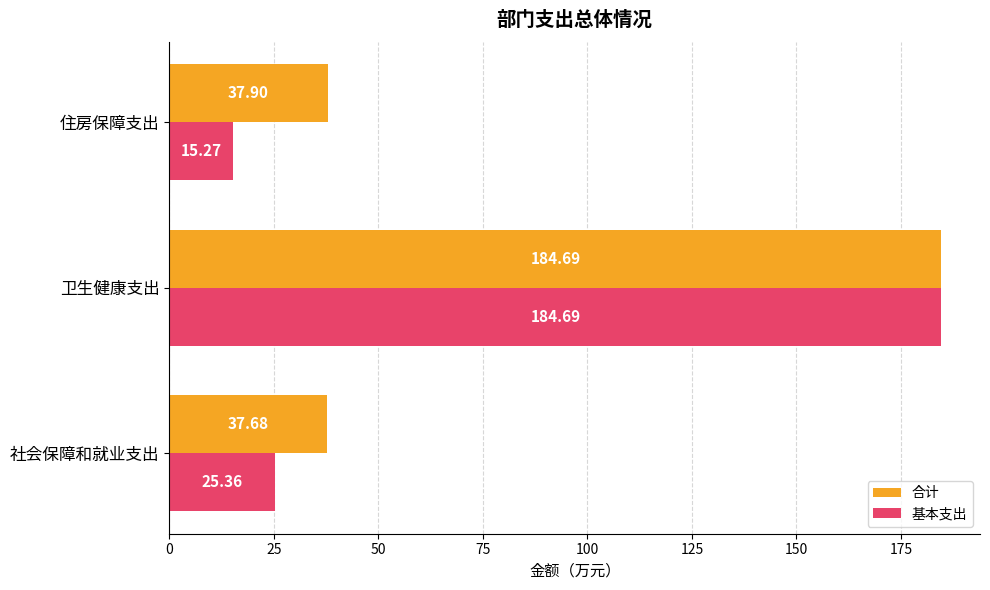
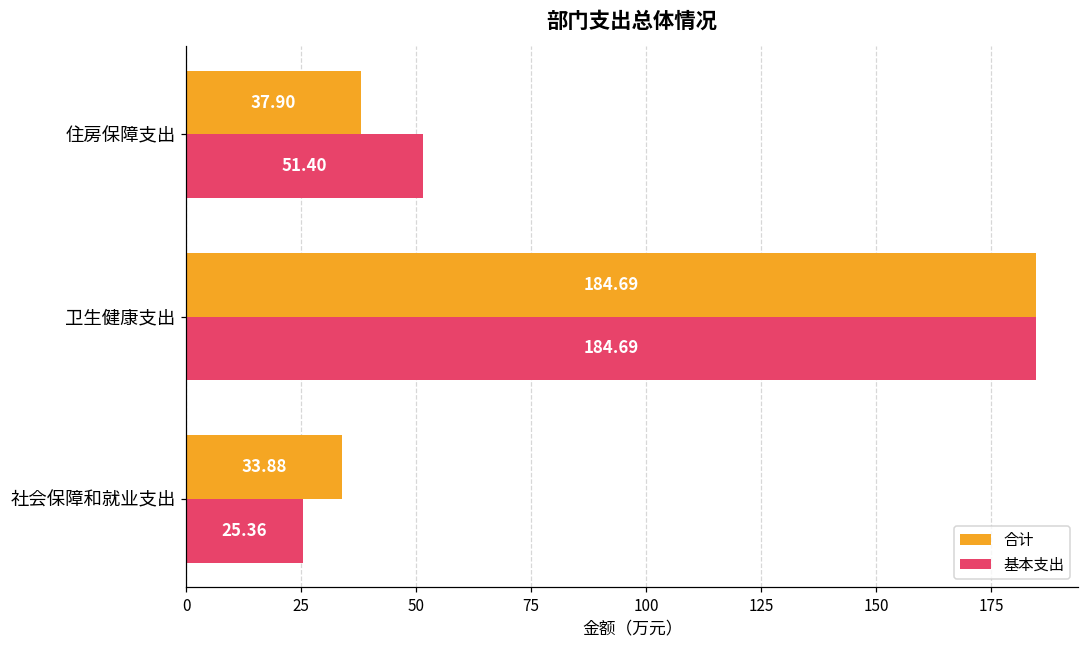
基本支出, 住房保障支出: 15.27 -> 51.40
合计, 社会保障和就业支出: 37.68 -> 33.88
